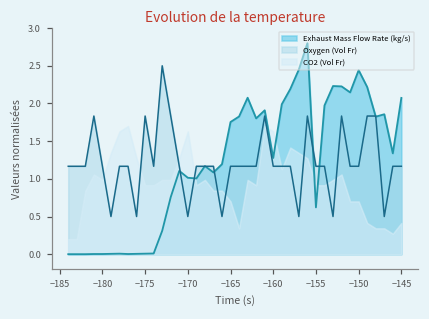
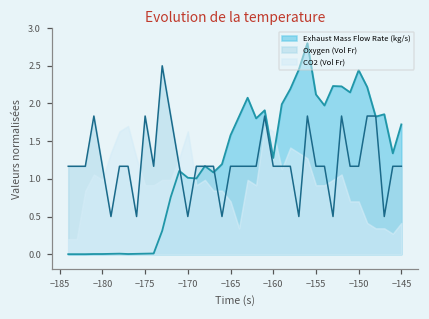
Exhaust Mass Flow Rate (kg/s), −165: 1.8 -> 1.6
Exhaust Mass Flow Rate (kg/s), −155: 0.6 -> 2.1
Exhaust Mass Flow Rate (kg/s), −145: 2.1 -> 1.7
